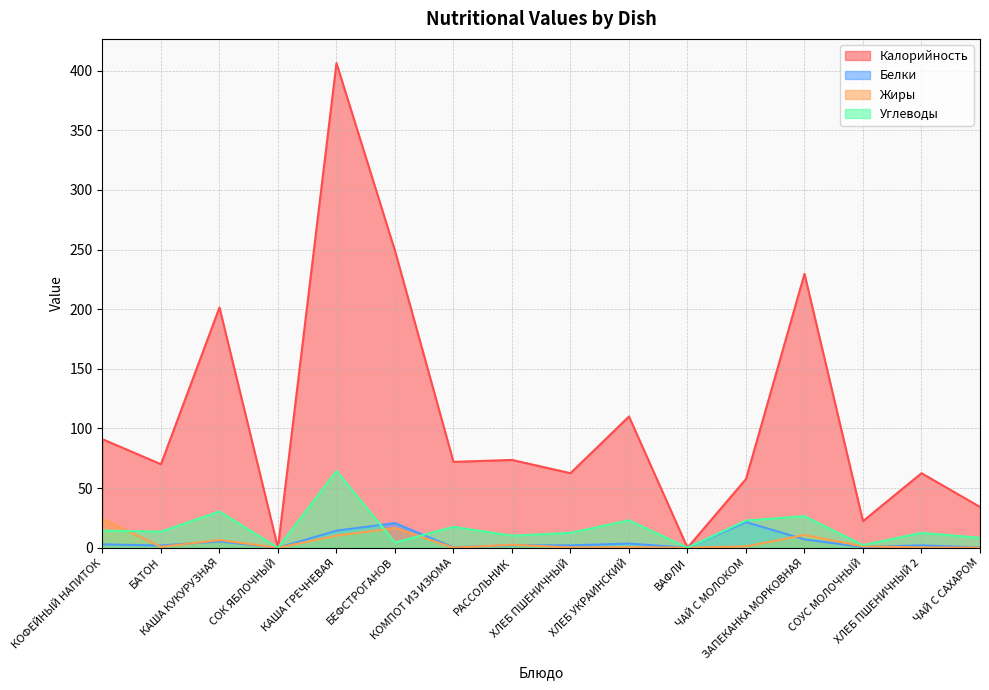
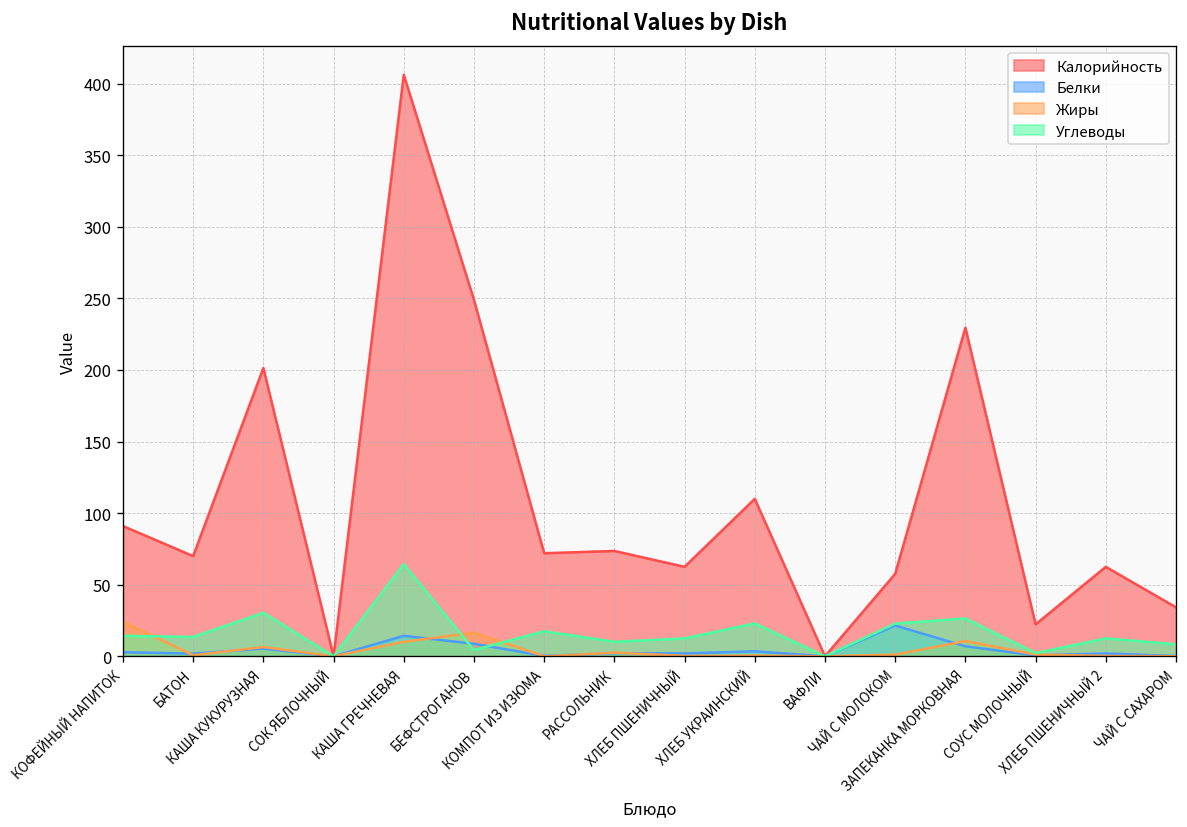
Белки, БЕФСТРОГАНОВ: 21 -> 9
